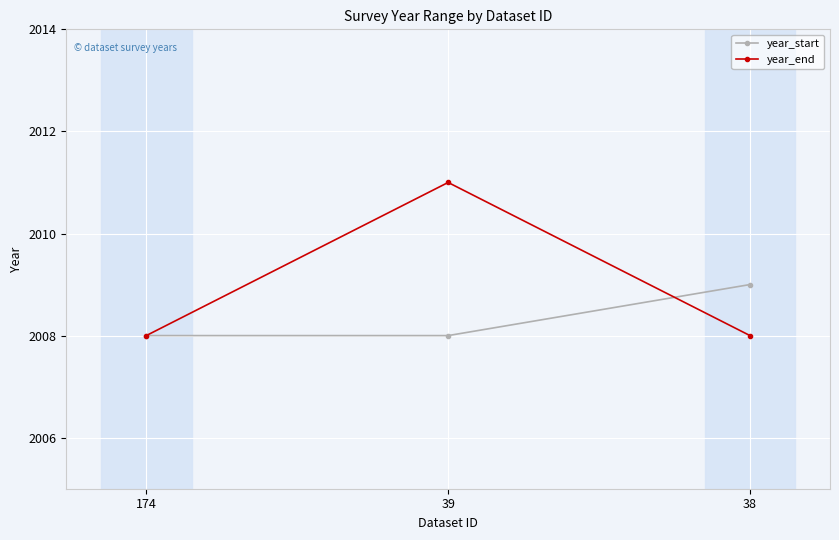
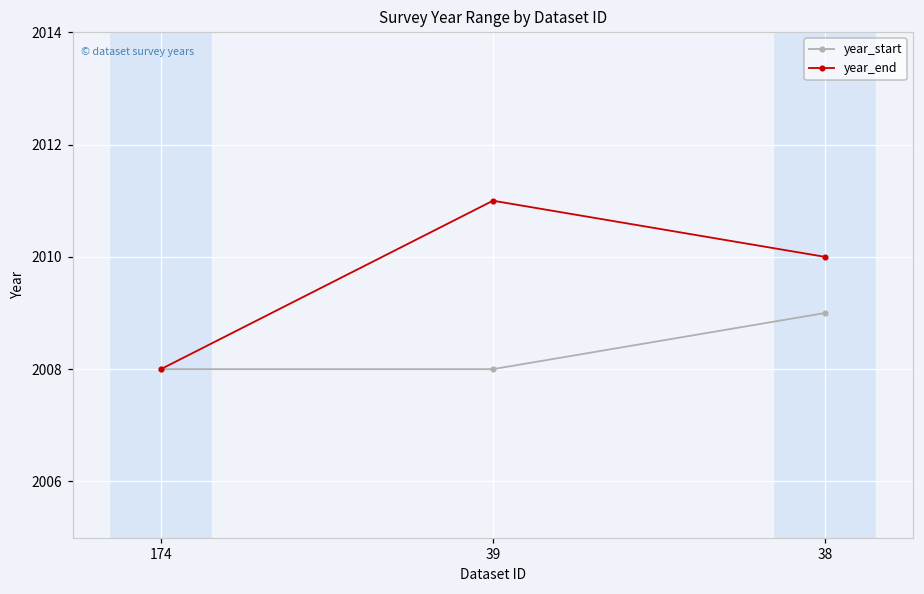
year_end, 38: 2008 -> 2010
